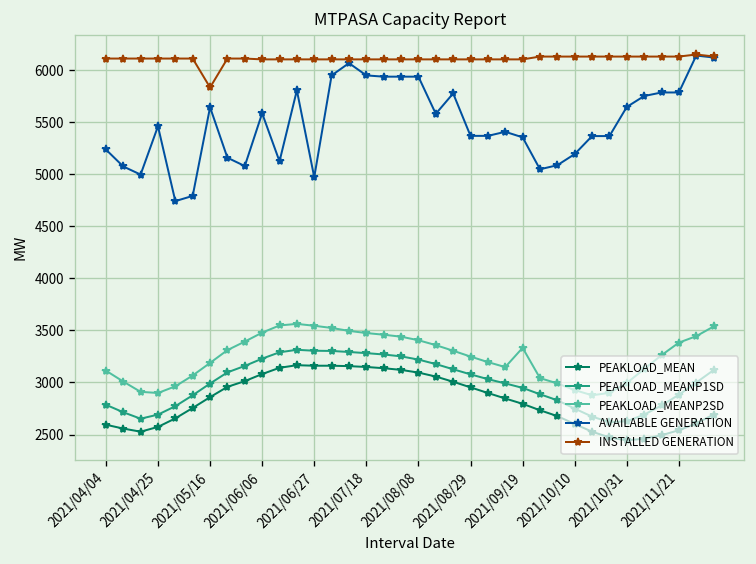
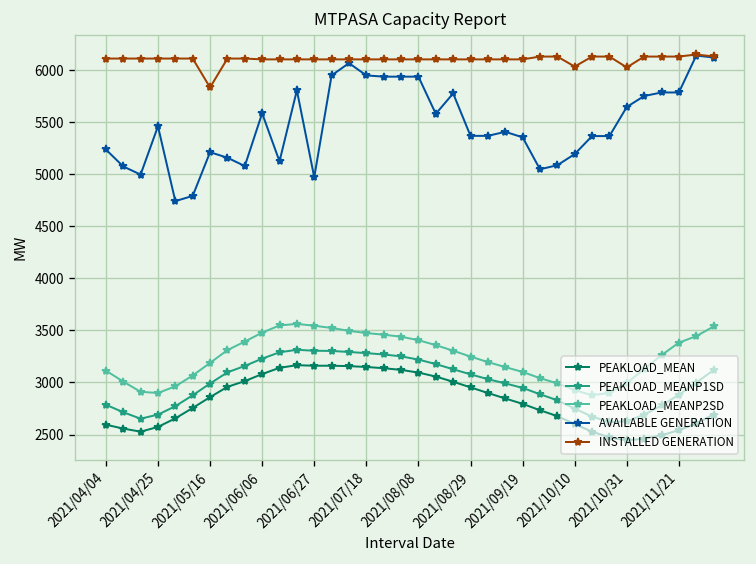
AVAILABLE GENERATION, 2021/05/16: 5600 -> 5200
PEAKLOAD_MEANP2SD, 2021/09/19: 3300 -> 3100
INSTALLED GENERATION, 2021/10/10: 6100 -> 6000
INSTALLED GENERATION, 2021/10/31: 6100 -> 6000
